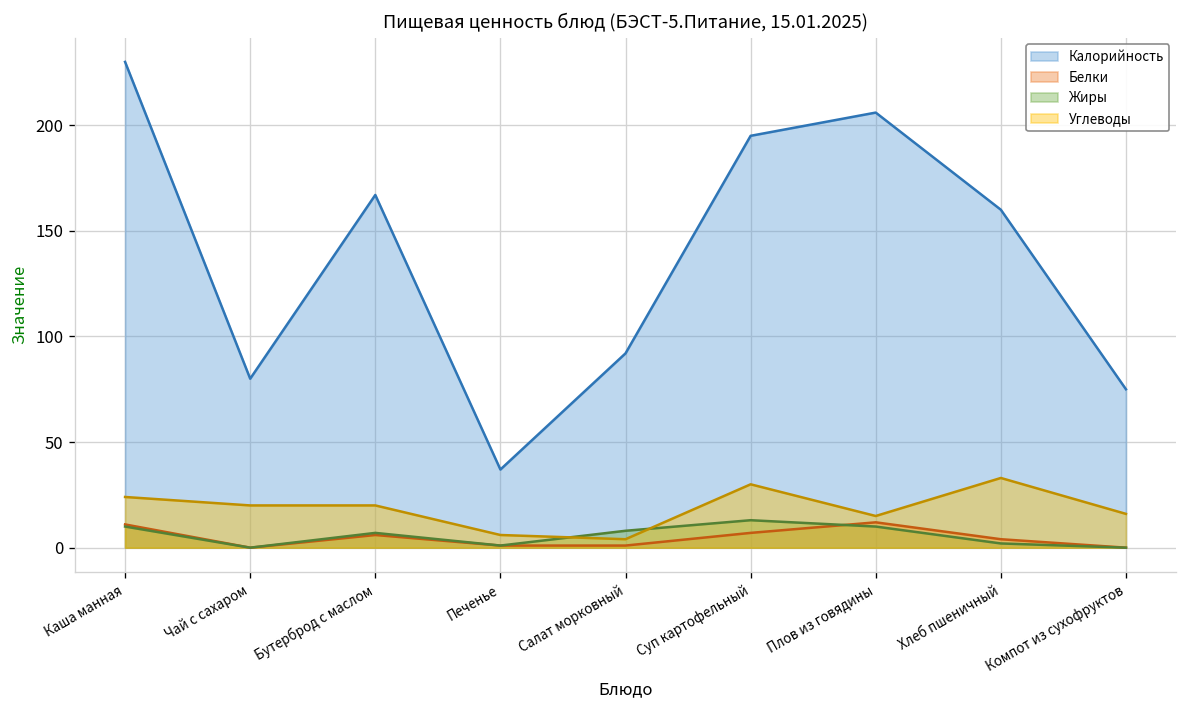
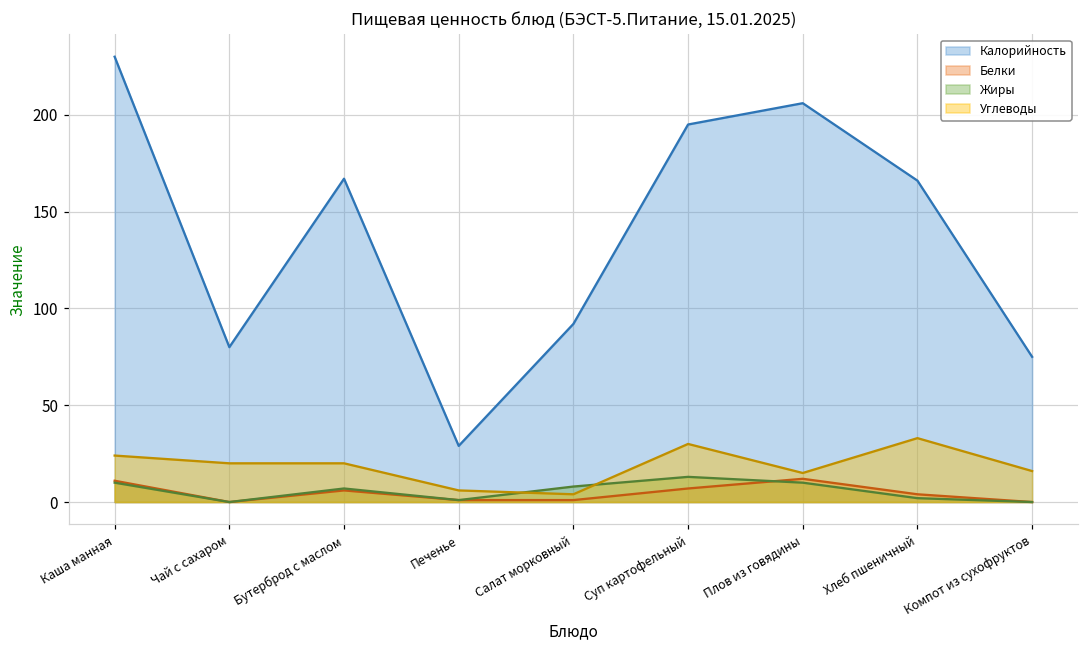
Калорийность, Печенье: 37 -> 29
Калорийность, Хлеб пшеничный: 160 -> 166
